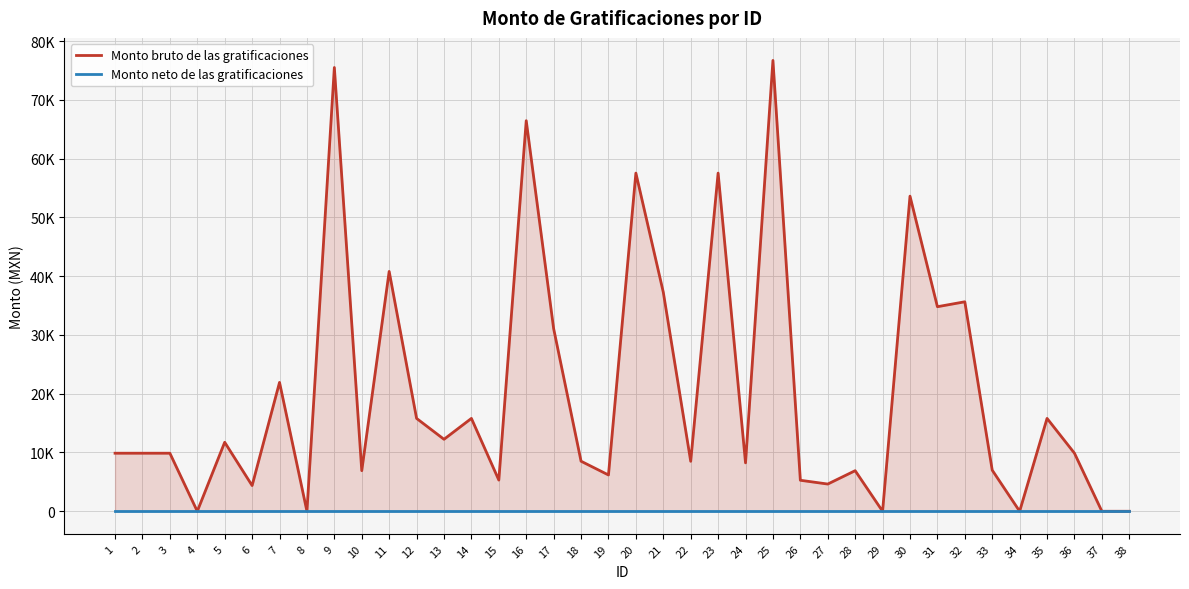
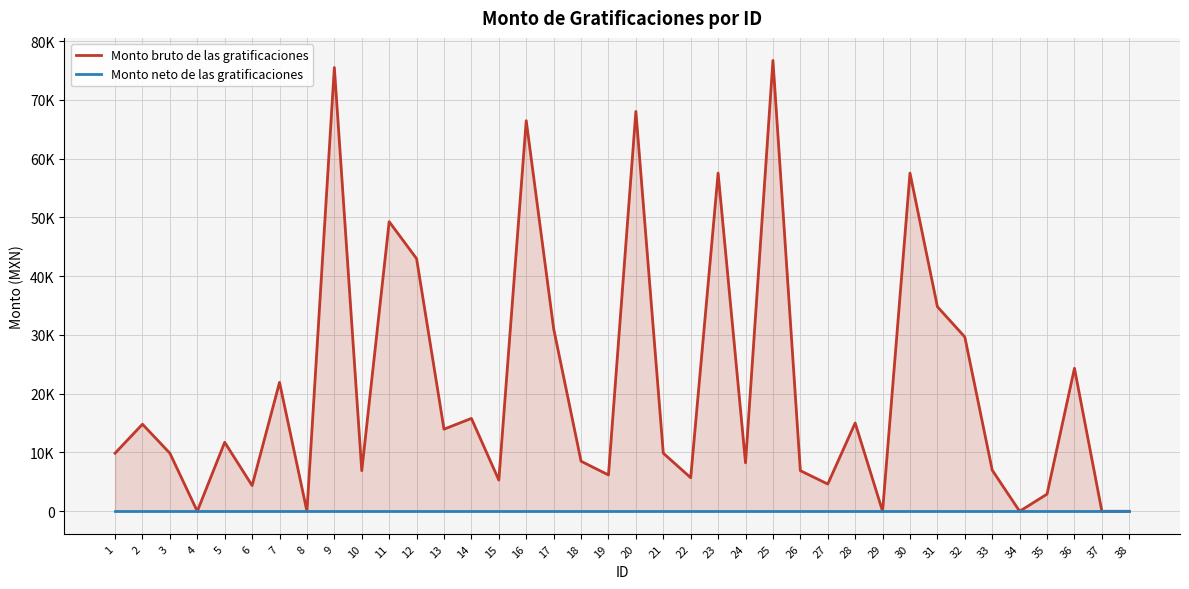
Monto bruto de las gratificaciones, 2: 10000 -> 15000
Monto bruto de las gratificaciones, 11: 41000 -> 49000
Monto bruto de las gratificaciones, 12: 16000 -> 43000
Monto bruto de las gratificaciones, 13: 12000 -> 14000
Monto bruto de las gratificaciones, 20: 58000 -> 68000
Monto bruto de las gratificaciones, 21: 37000 -> 10000
Monto bruto de las gratificaciones, 22: 8000 -> 6000
Monto bruto de las gratificaciones, 26: 5000 -> 7000
Monto bruto de las gratificaciones, 28: 7000 -> 15000
Monto bruto de las gratificaciones, 30: 54000 -> 58000
Monto bruto de las gratificaciones, 32: 36000 -> 30000
Monto bruto de las gratificaciones, 35: 16000 -> 3000
Monto bruto de las gratificaciones, 36: 10000 -> 24000
